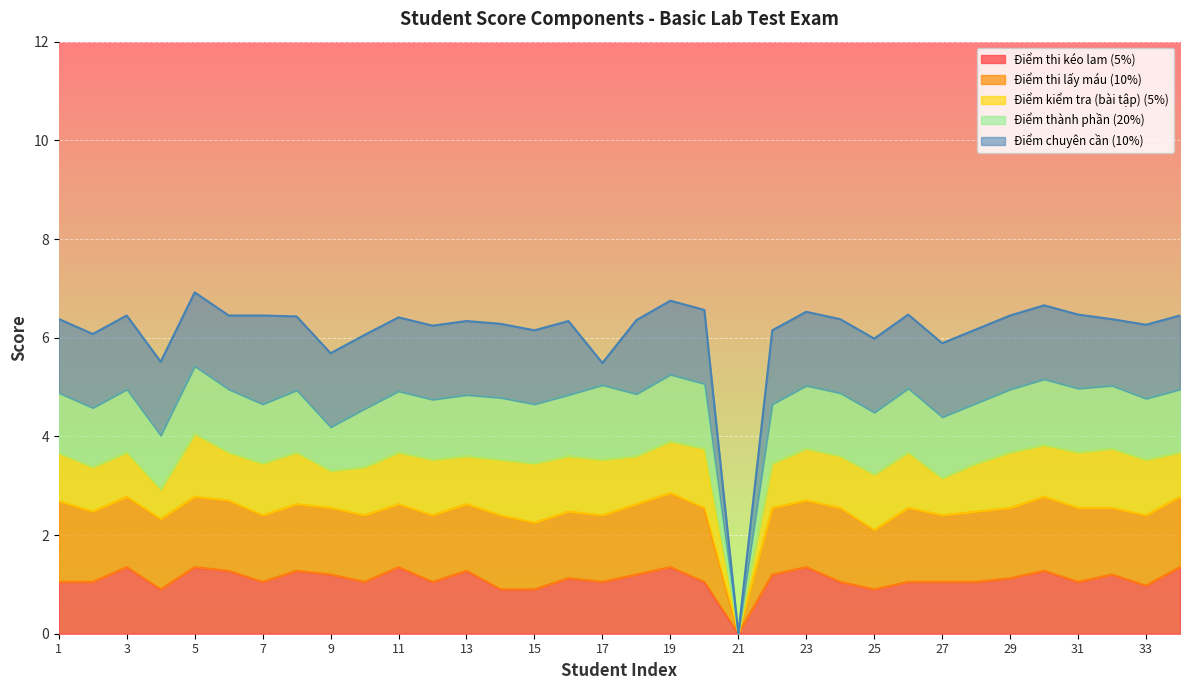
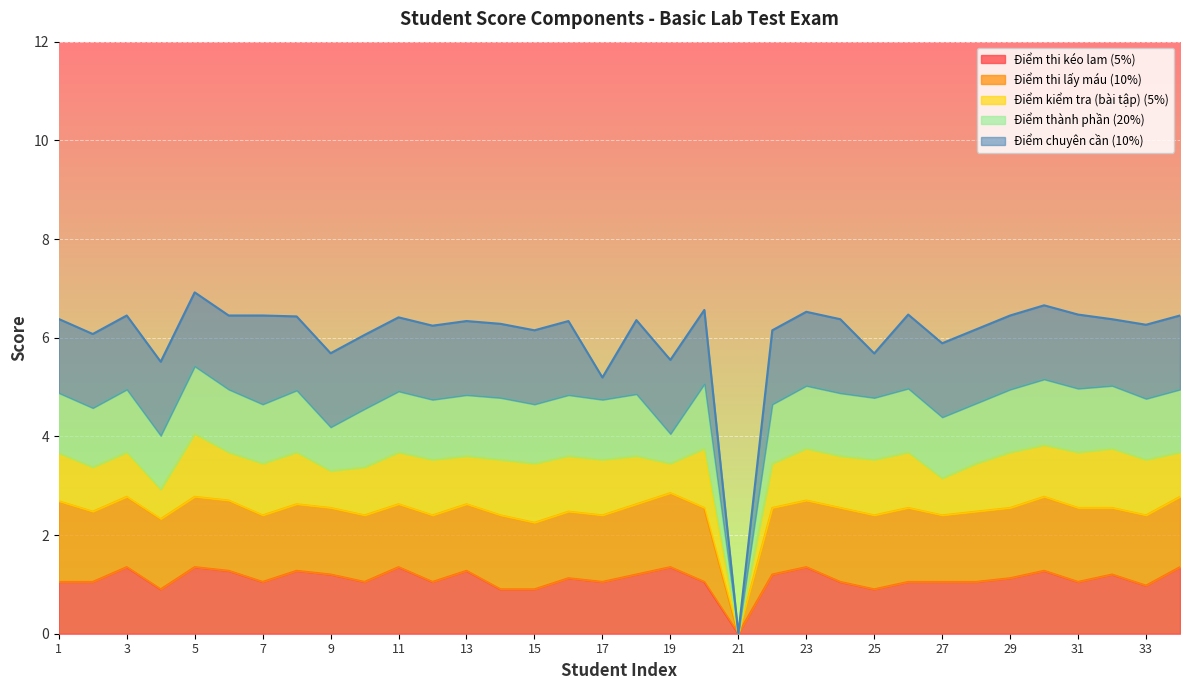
Điểm thành phần (20%), 17: 1.5 -> 1.2
Điểm kiểm tra (bài tập) (5%), 19: 1.0 -> 0.6
Điểm thành phần (20%), 19: 1.3 -> 0.6
Điểm thi lấy máu (10%), 25: 1.2 -> 1.5
Điểm chuyên cần (10%), 25: 1.5 -> 0.9
